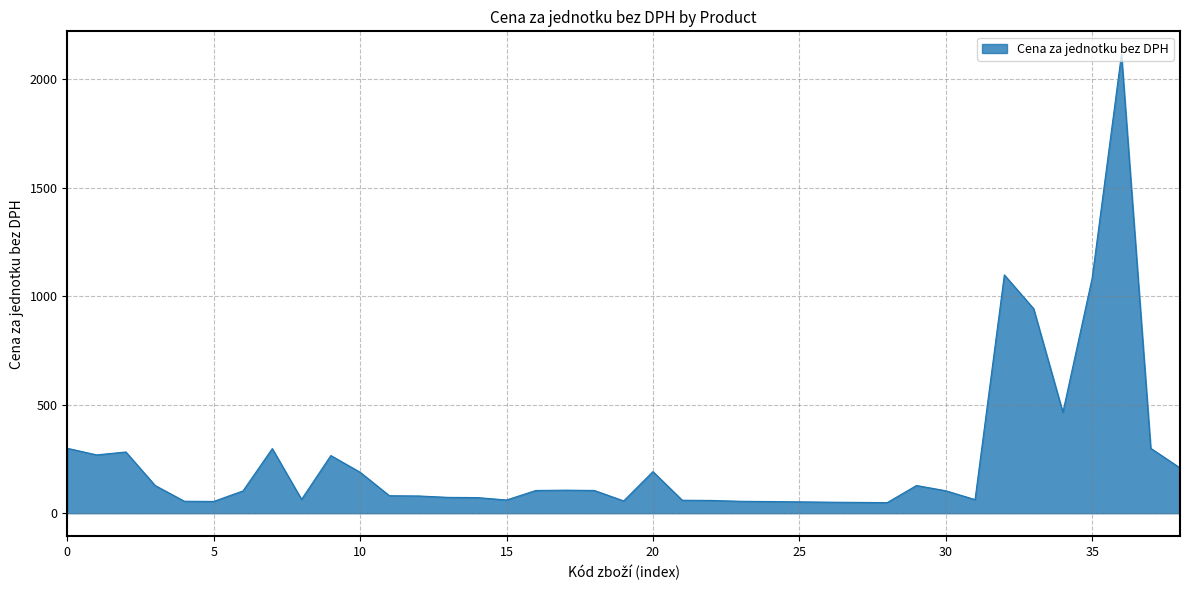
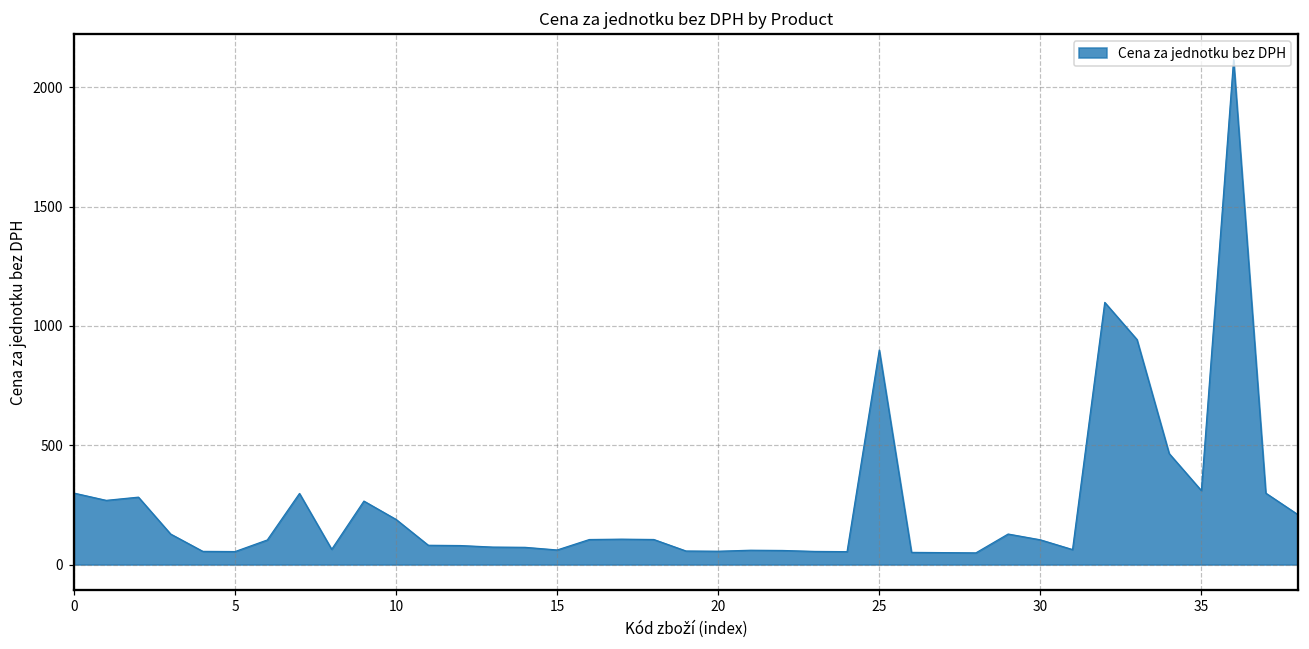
20: 190 -> 60
25: 50 -> 900
35: 1090 -> 310
